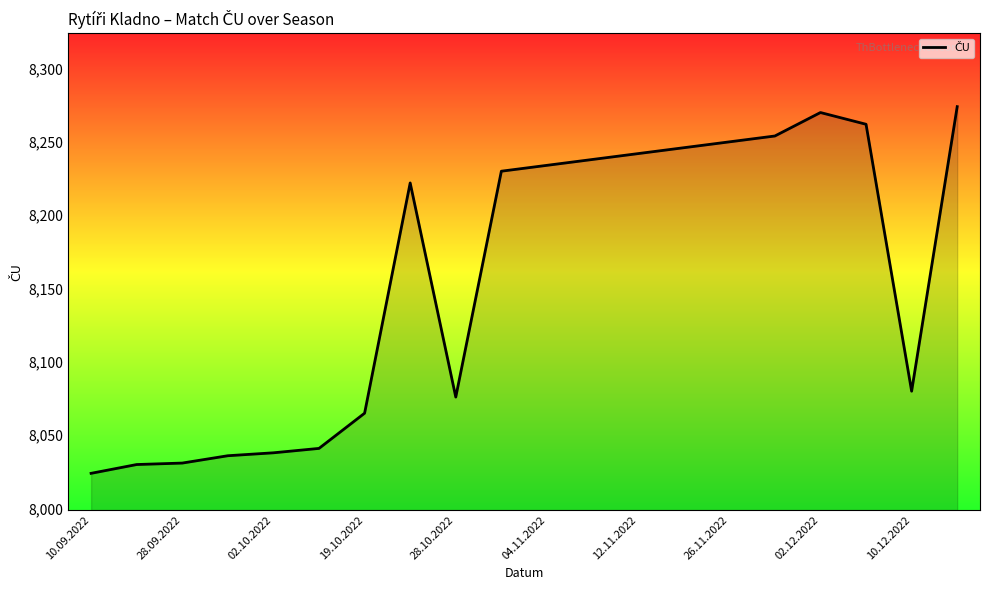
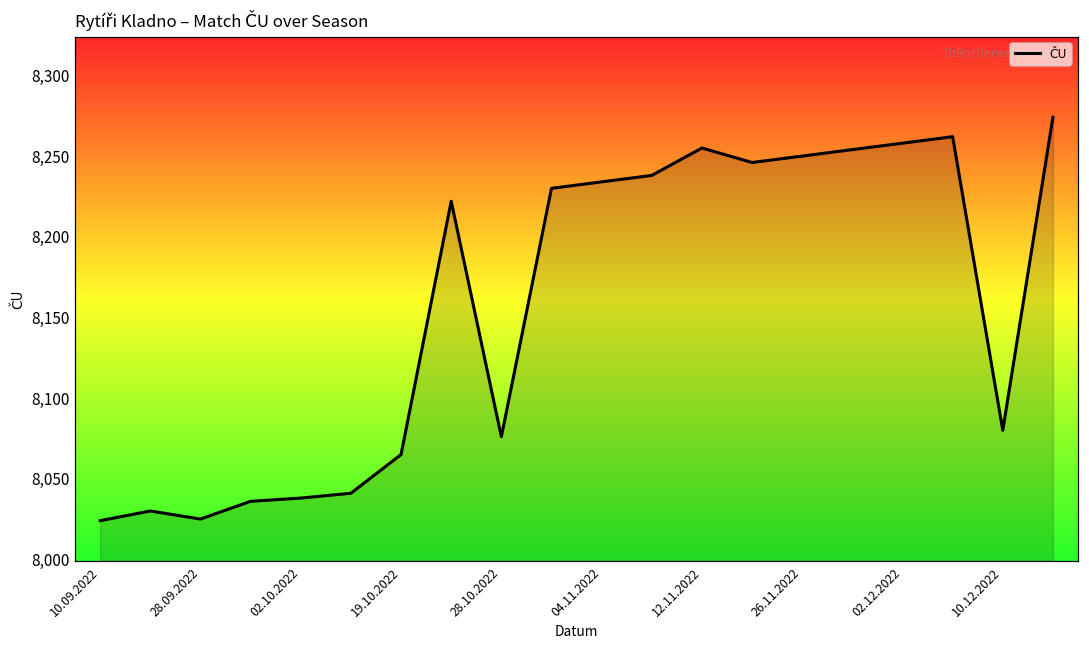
28.09.2022: 8,031 -> 8,025
12.11.2022: 8,242 -> 8,255
02.12.2022: 8,270 -> 8,258
